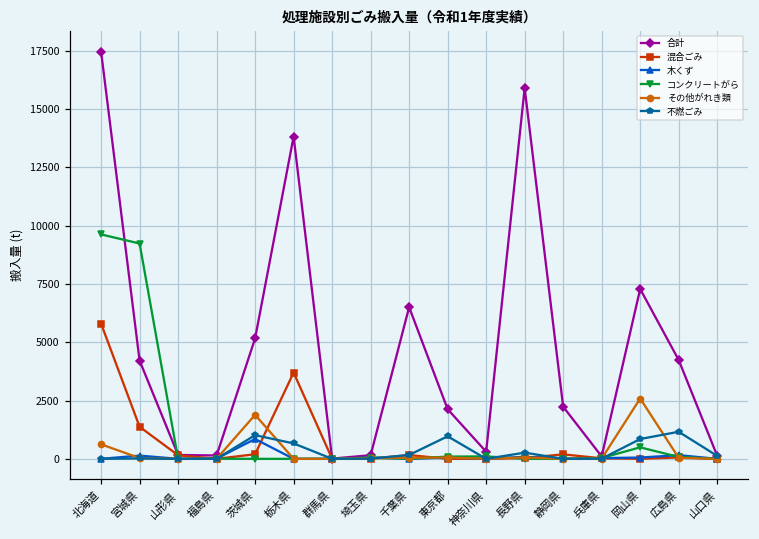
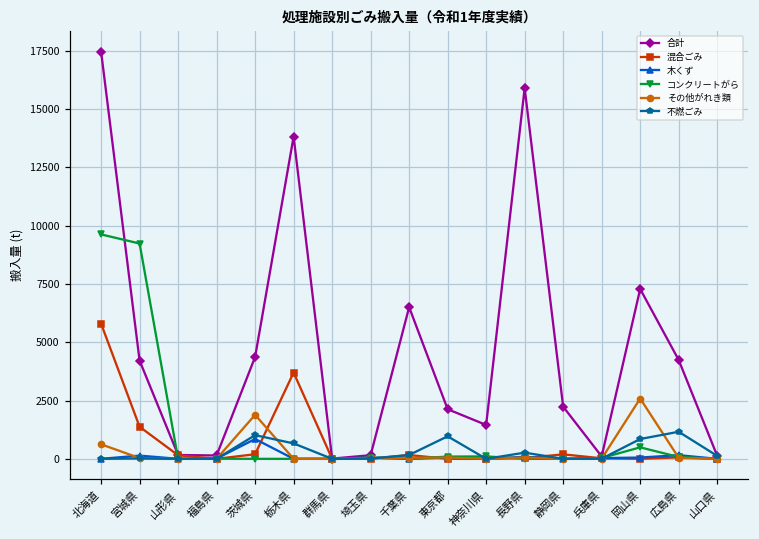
合計, 茨城県: 5200 -> 4400
合計, 神奈川県: 300 -> 1500
